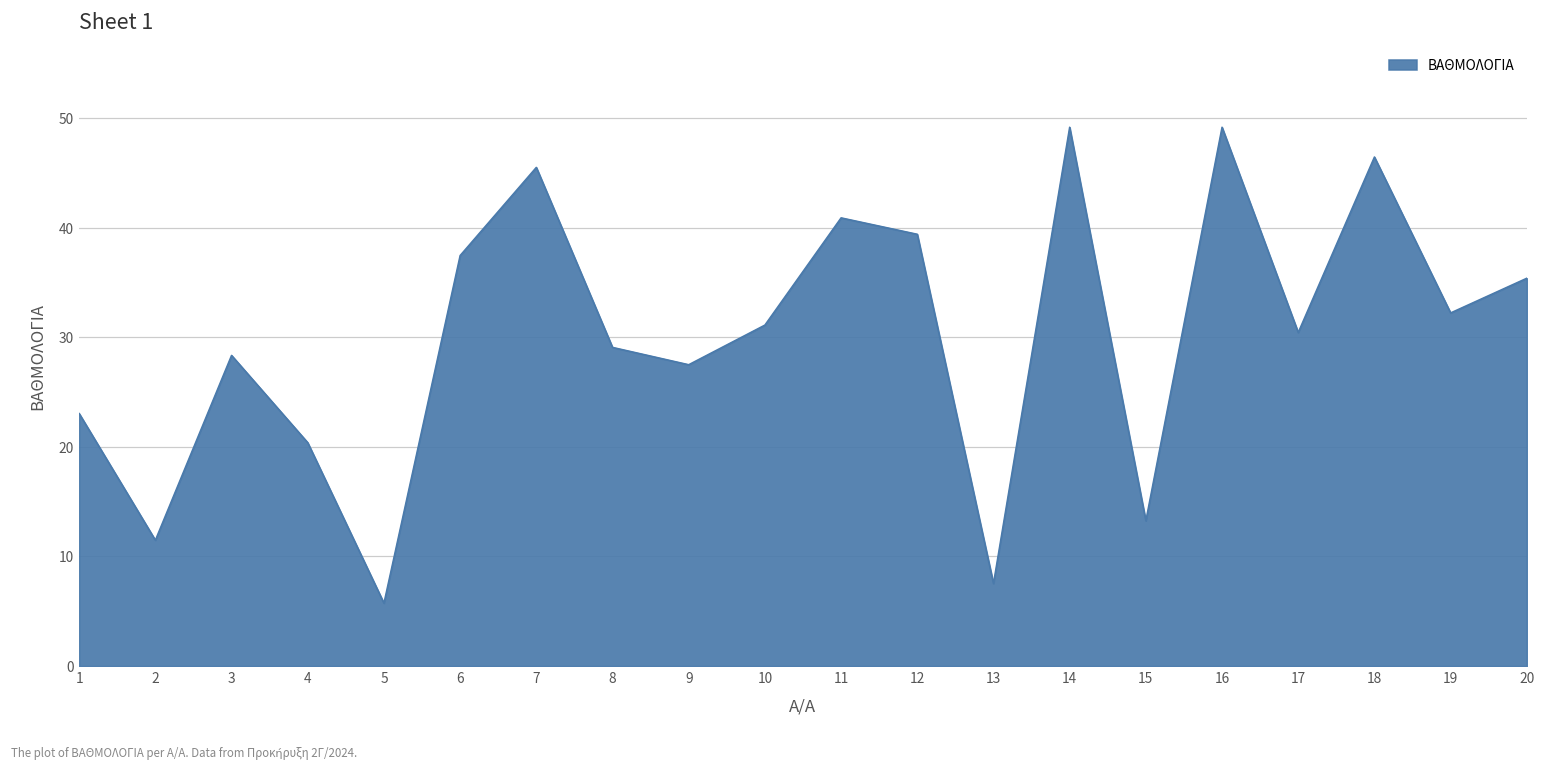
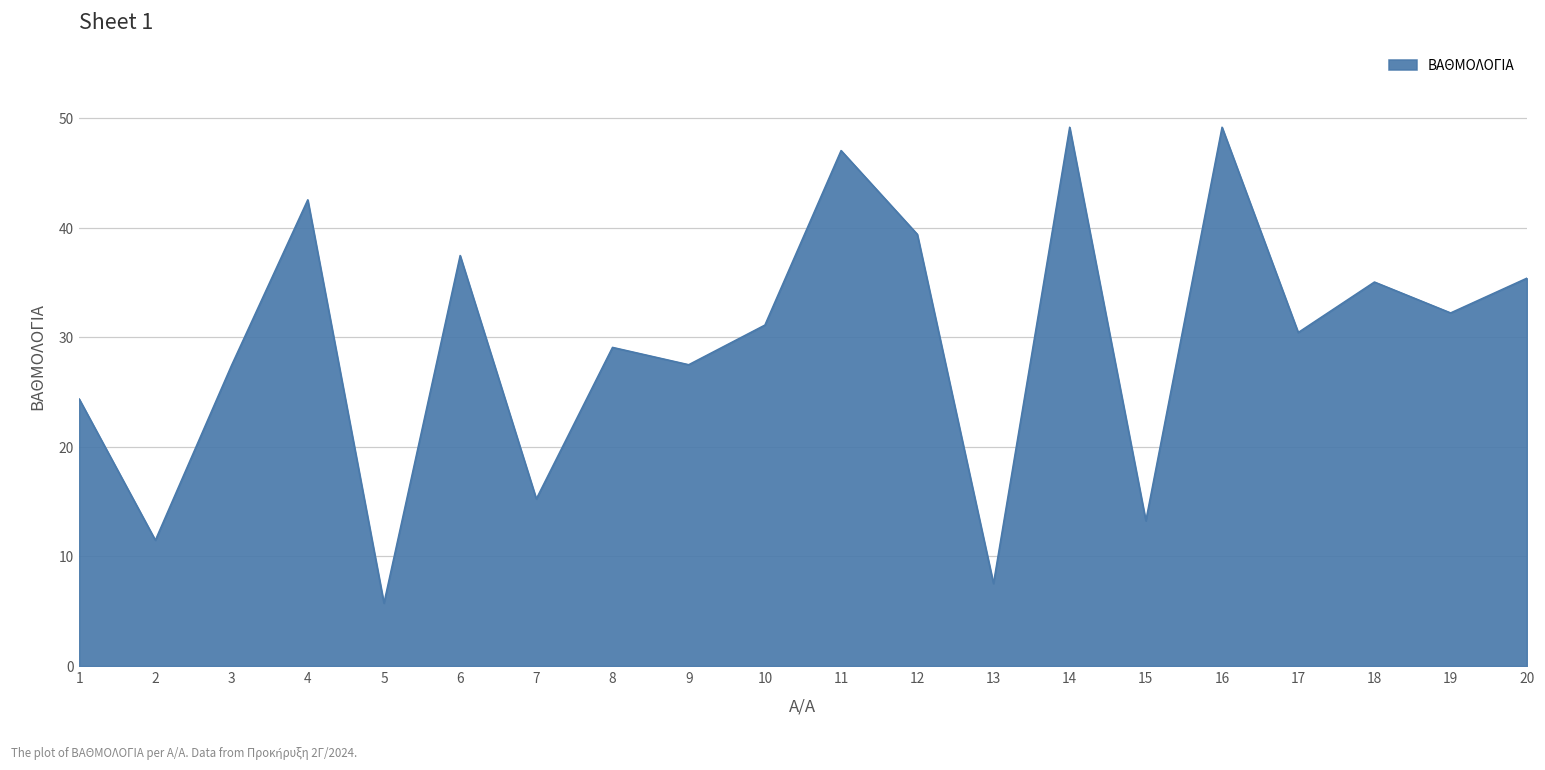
1: 23 -> 24
3: 28 -> 27
4: 20 -> 43
7: 45 -> 15
11: 41 -> 47
18: 46 -> 35
